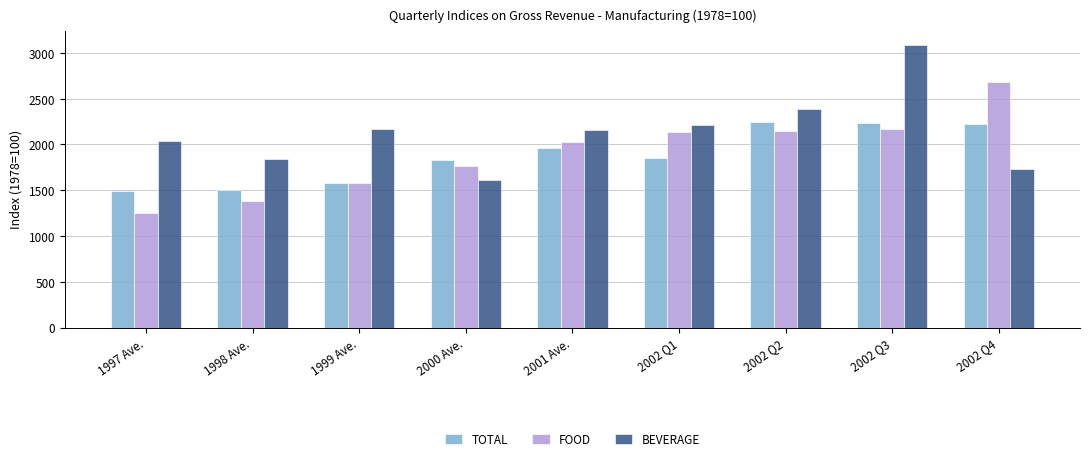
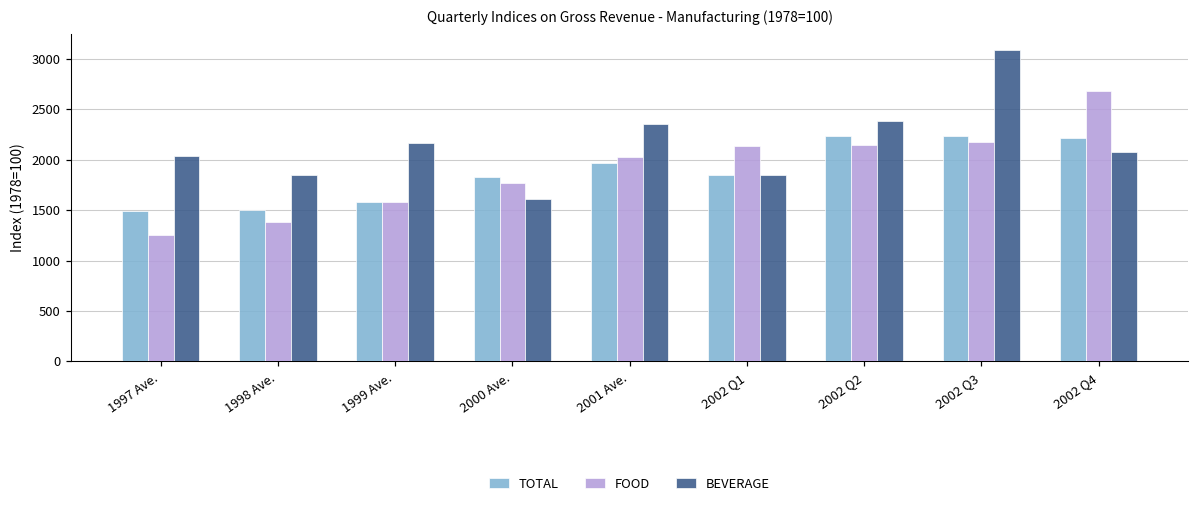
BEVERAGE, 2001 Ave.: 2200 -> 2400
BEVERAGE, 2002 Q1: 2200 -> 1900
BEVERAGE, 2002 Q4: 1700 -> 2100
